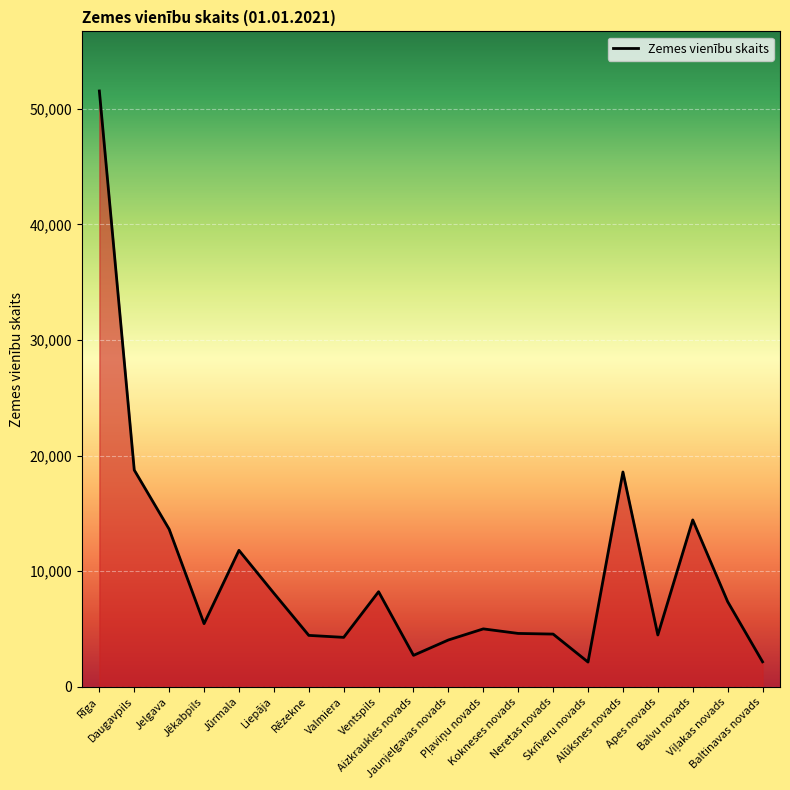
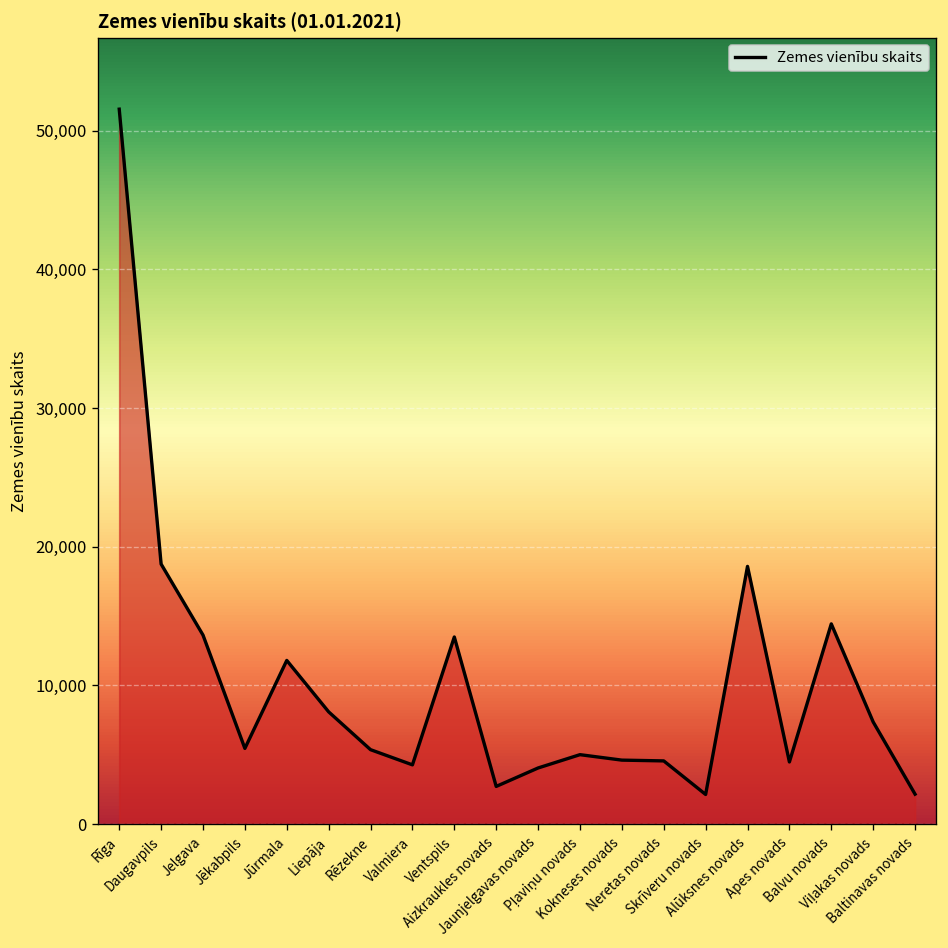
Rēzekne: 4,400 -> 5,400
Ventspils: 8,200 -> 13,500
